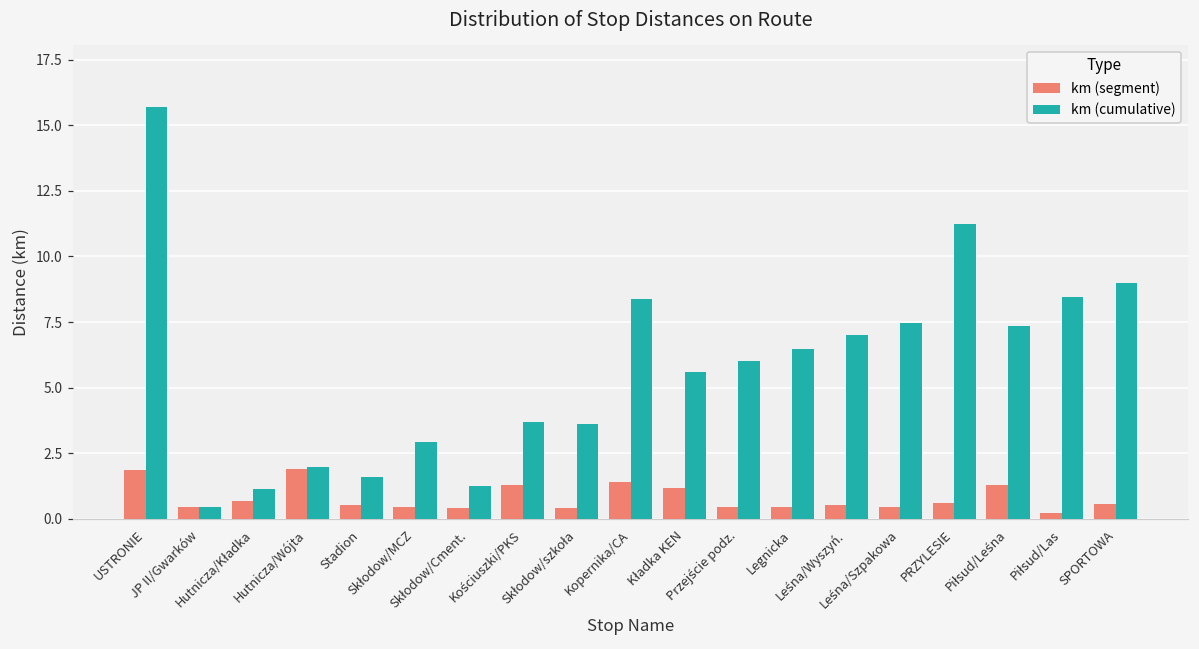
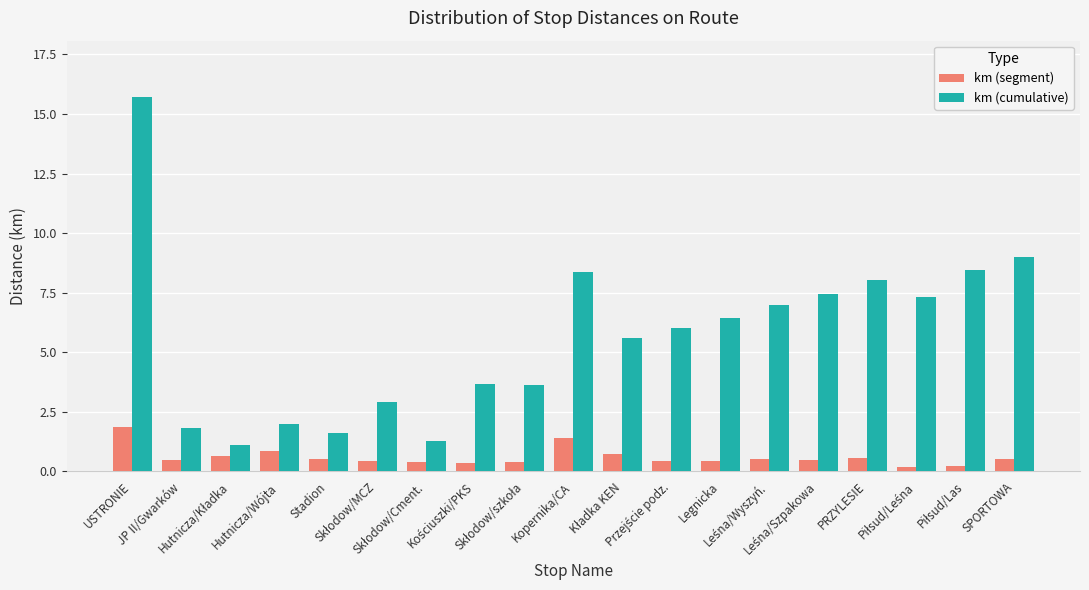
km (cumulative), JP II/Gwarków: 0.5 -> 1.8
km (segment), Hutnicza/Wójta: 1.9 -> 0.9
km (segment), Kościuszki/PKS: 1.3 -> 0.4
km (segment), Kładka KEN: 1.2 -> 0.7
km (cumulative), PRZYLESIE: 11.2 -> 8.0
km (segment), Piłsud/Leśna: 1.3 -> 0.2
